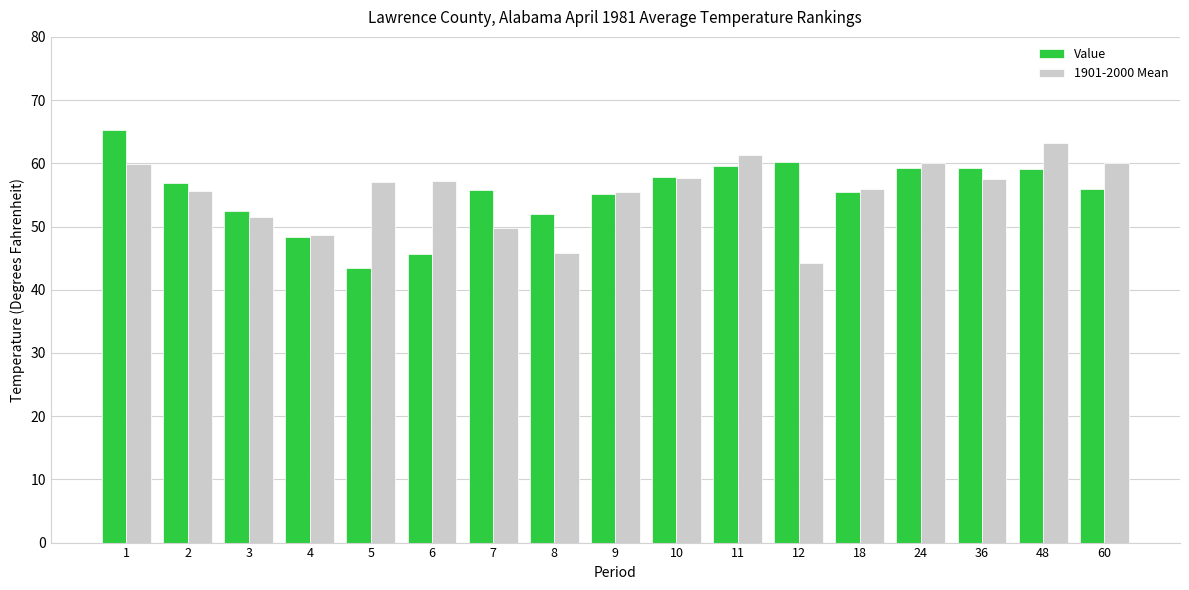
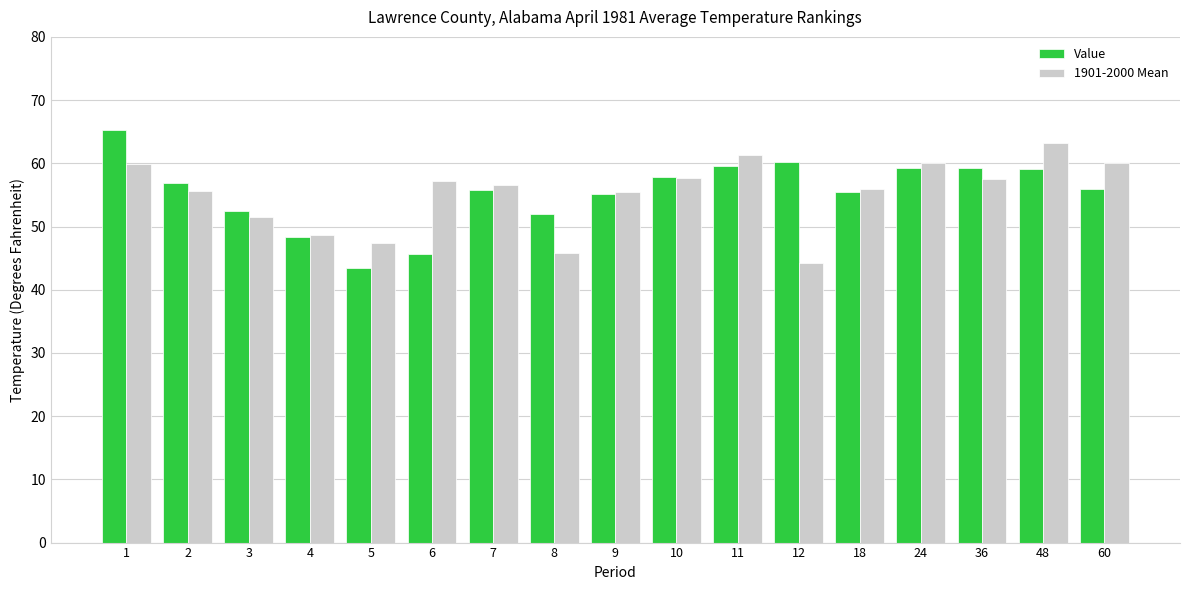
1901-2000 Mean, 5: 57 -> 47
1901-2000 Mean, 7: 50 -> 57
